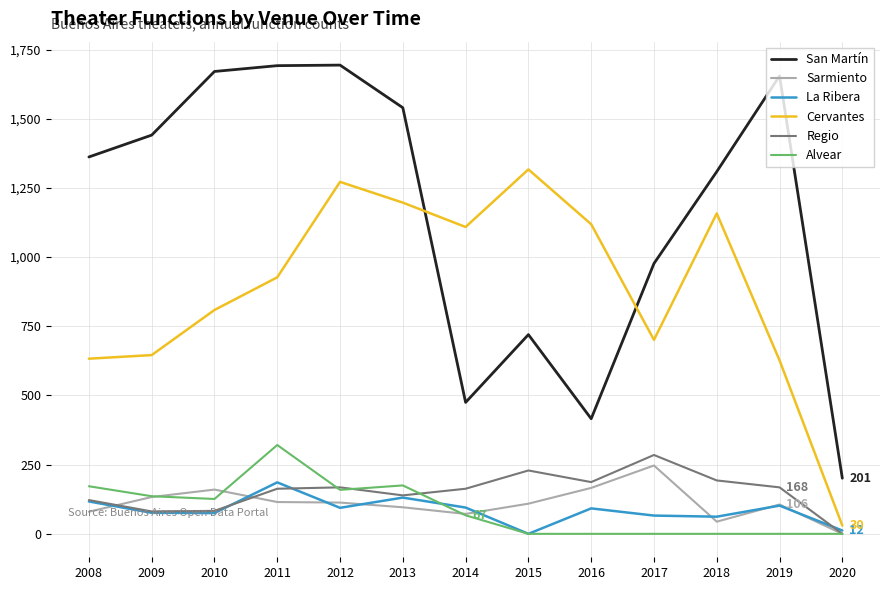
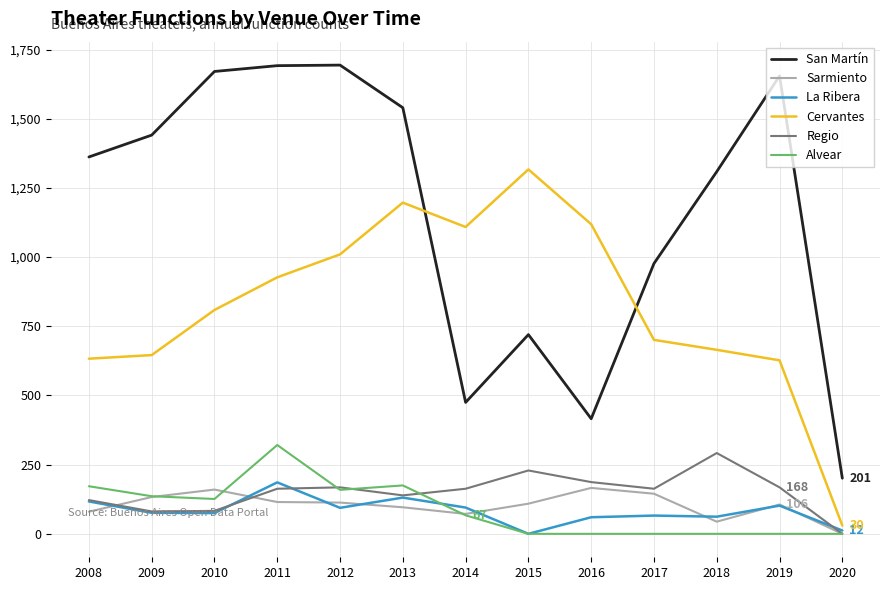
Cervantes, 2012: 1,270 -> 1,010
La Ribera, 2016: 90 -> 60
Sarmiento, 2017: 250 -> 150
Regio, 2017: 290 -> 160
Cervantes, 2018: 1,160 -> 670
Regio, 2018: 190 -> 290
